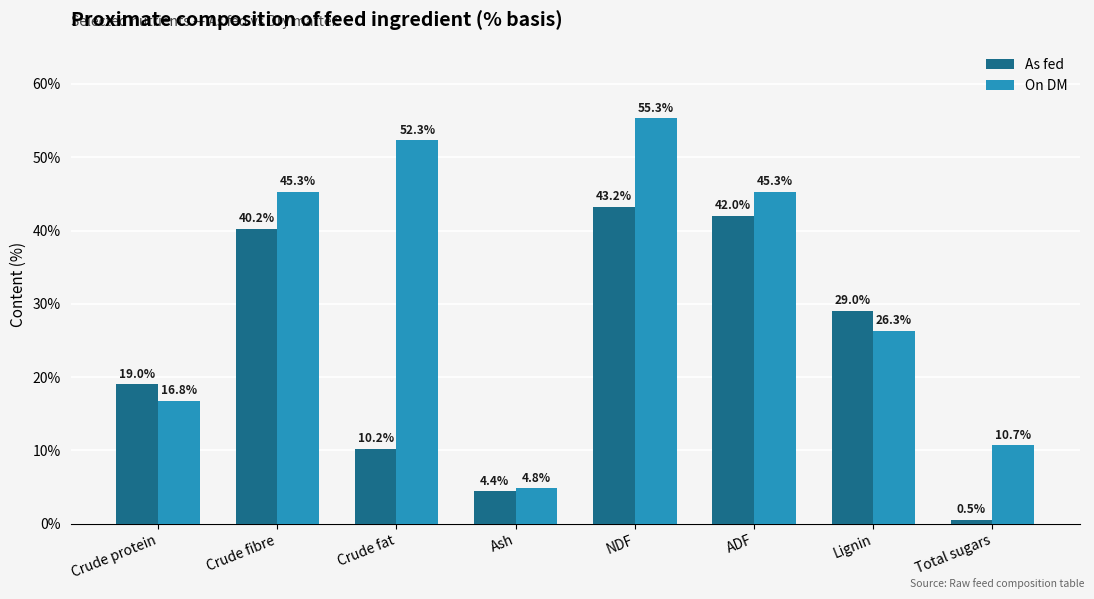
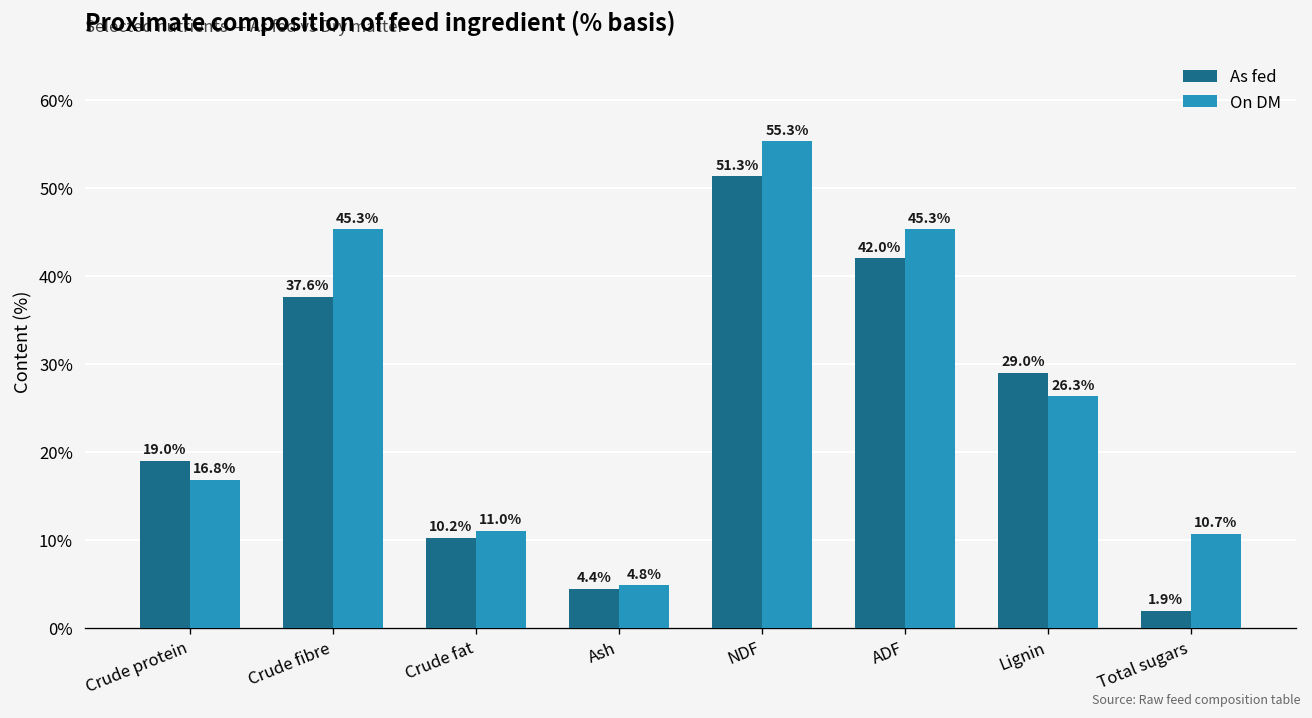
As fed, Crude fibre: 40.2% -> 37.6%
On DM, Crude fat: 52.3% -> 11.0%
As fed, NDF: 43.2% -> 51.3%
As fed, Total sugars: 0.5% -> 1.9%
